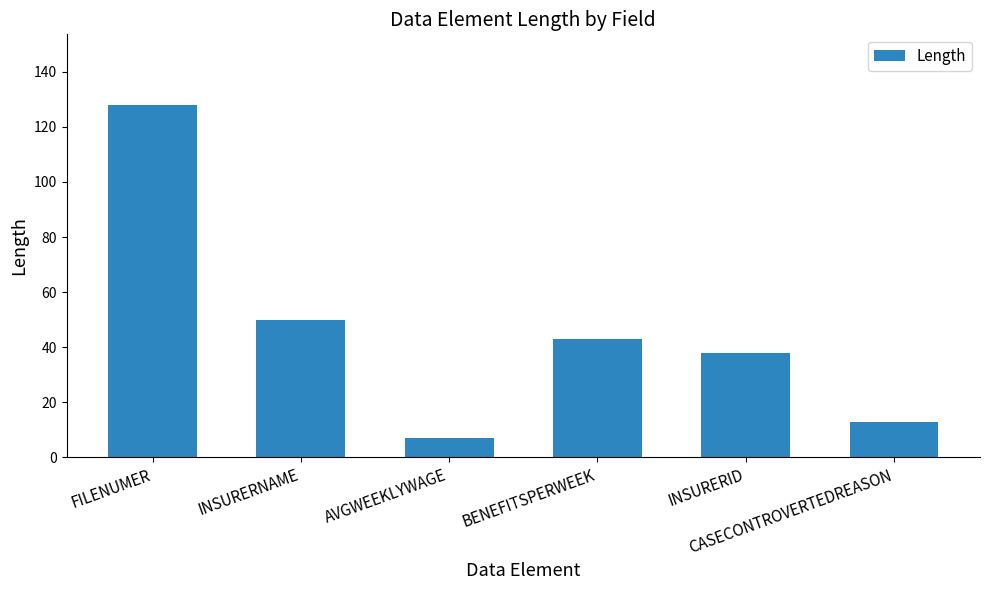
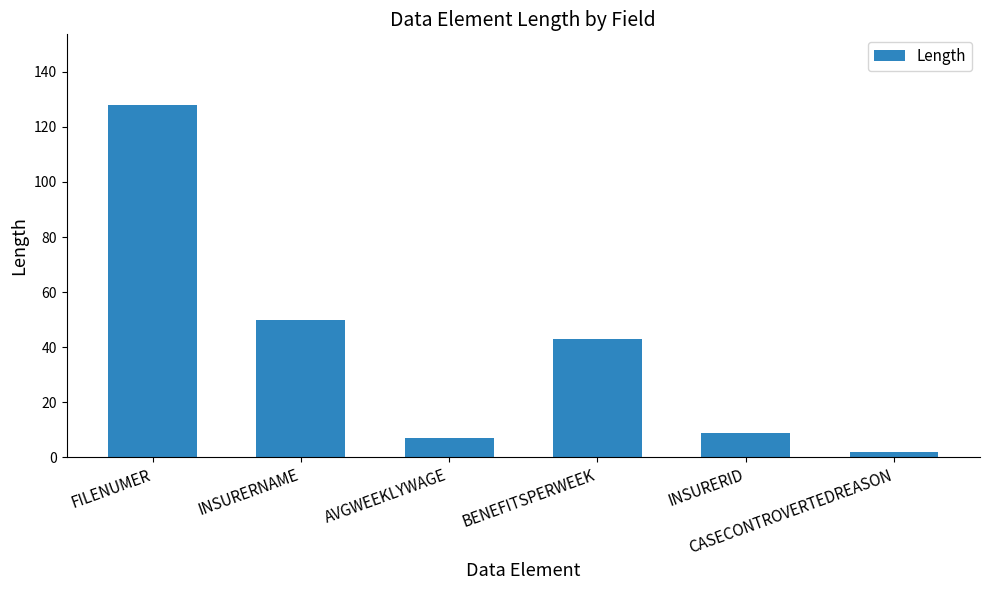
INSURERID: 38 -> 9
CASECONTROVERTEDREASON: 13 -> 2
